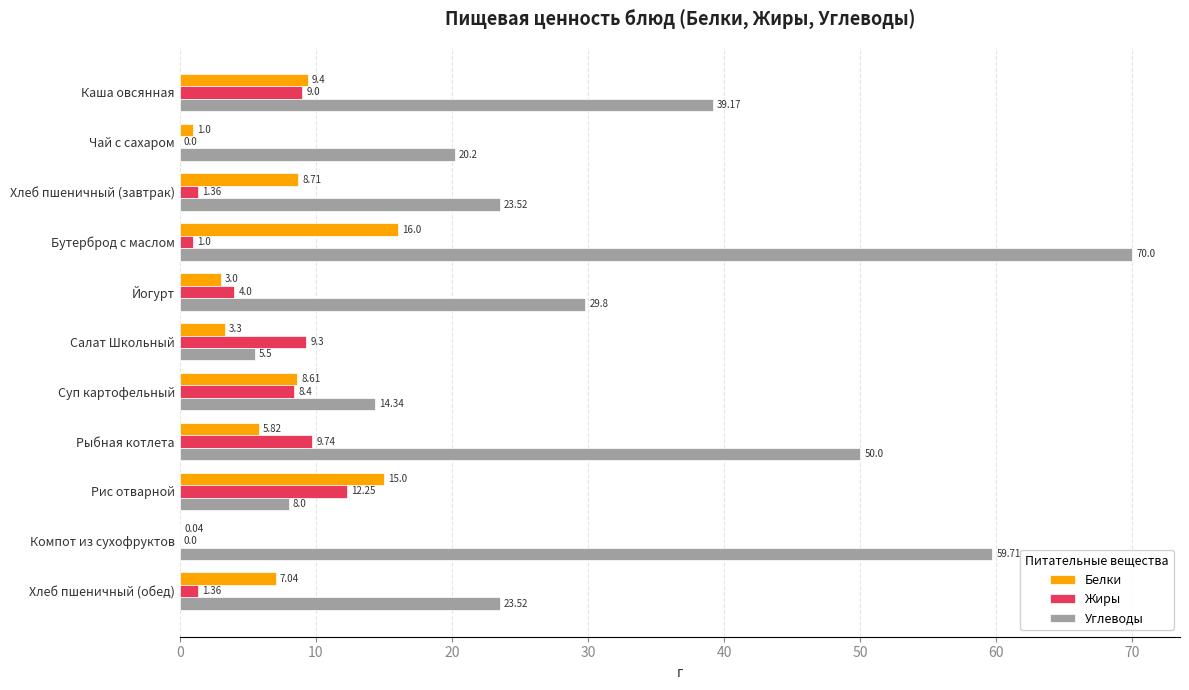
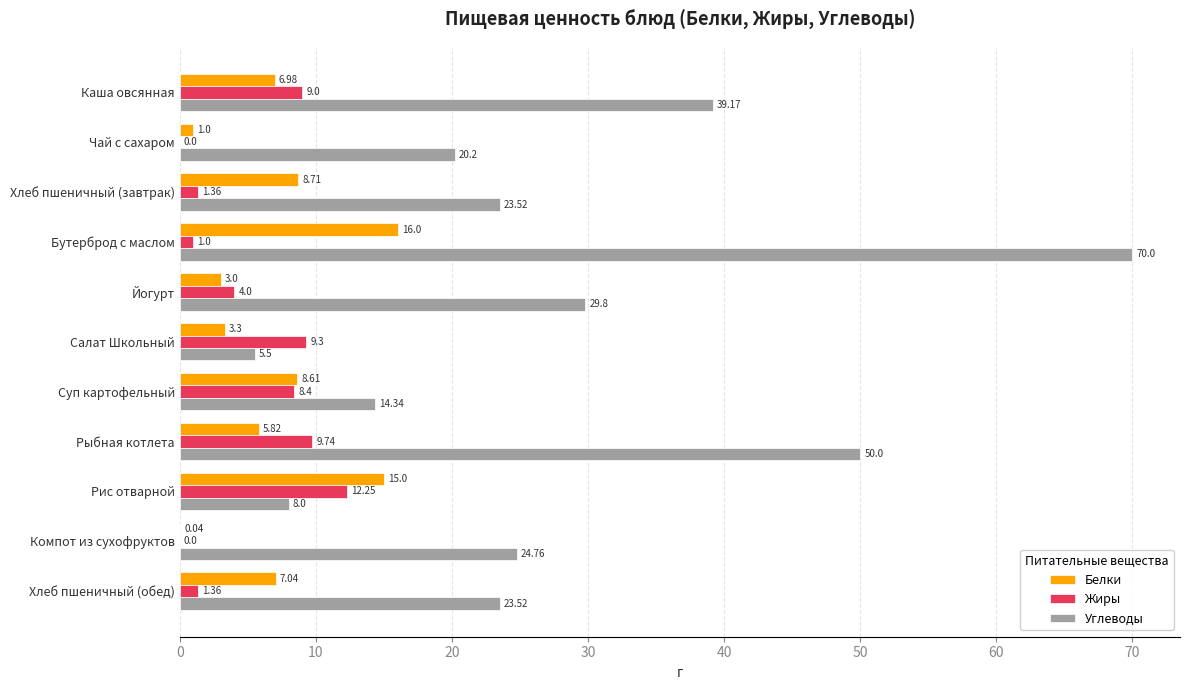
Белки, Каша овсянная: 9.4 -> 6.98
Углеводы, Компот из сухофруктов: 59.71 -> 24.76
